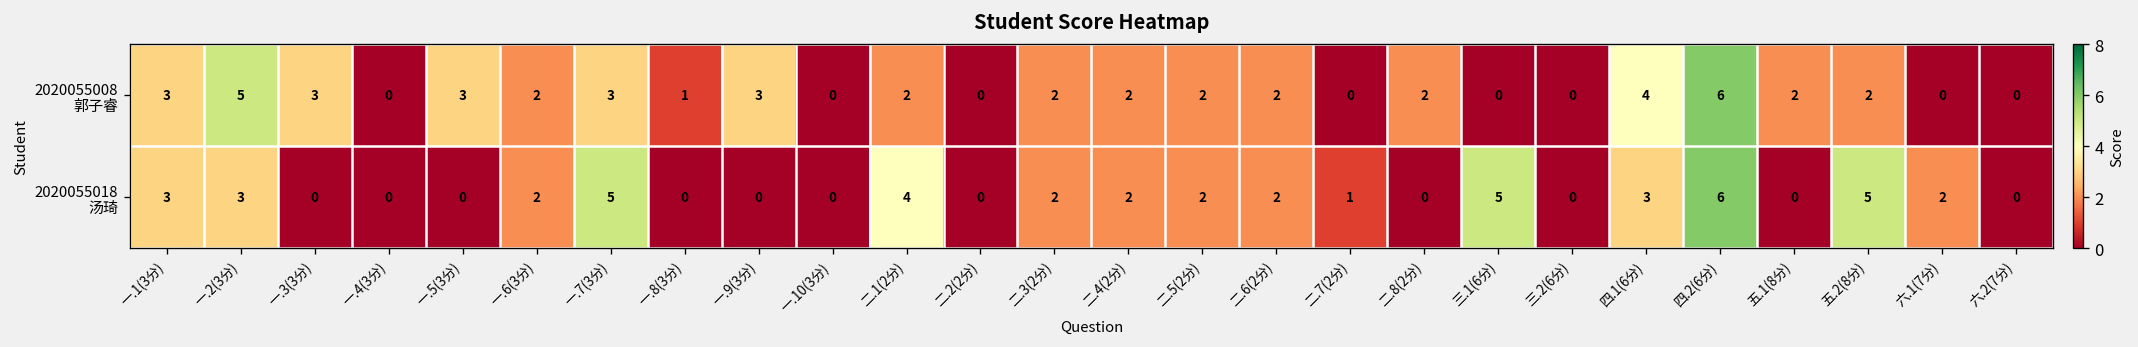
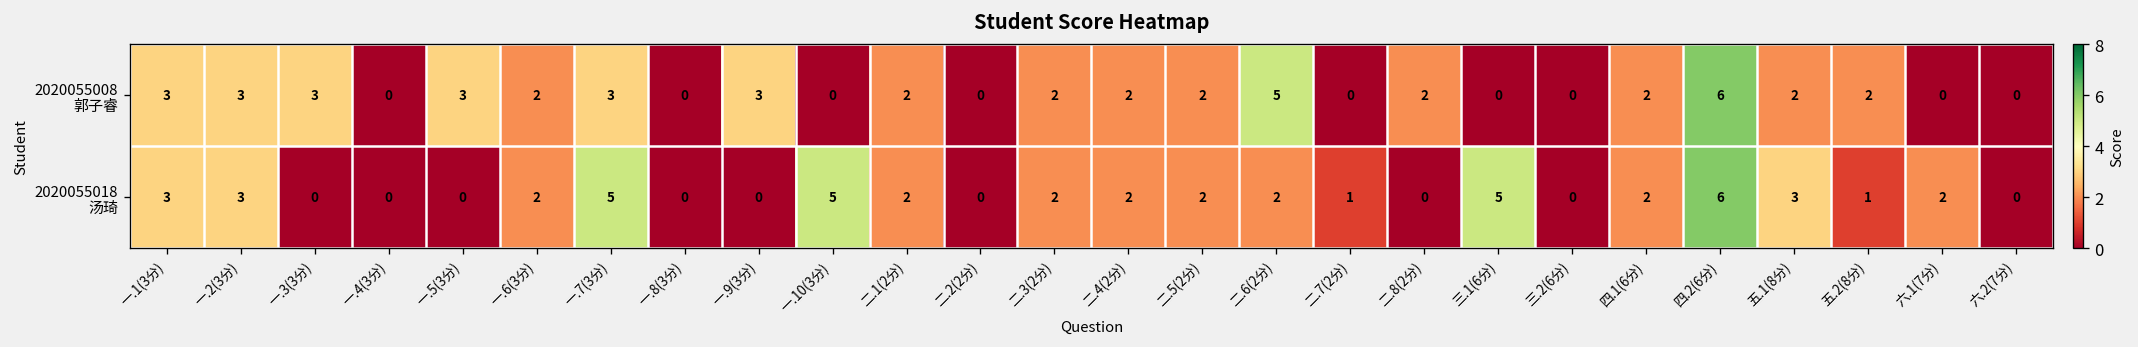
2020055008 郭子睿, 一.2(3分): 5 -> 3
2020055008 郭子睿, 一.8(3分): 1 -> 0
2020055008 郭子睿, 二.6(2分): 2 -> 5
2020055008 郭子睿, 四.1(6分): 4 -> 2
2020055018 汤琦, 一.10(3分): 0 -> 5
2020055018 汤琦, 二.1(2分): 4 -> 2
2020055018 汤琦, 四.1(6分): 3 -> 2
2020055018 汤琦, 五.1(8分): 0 -> 3
2020055018 汤琦, 五.2(8分): 5 -> 1
